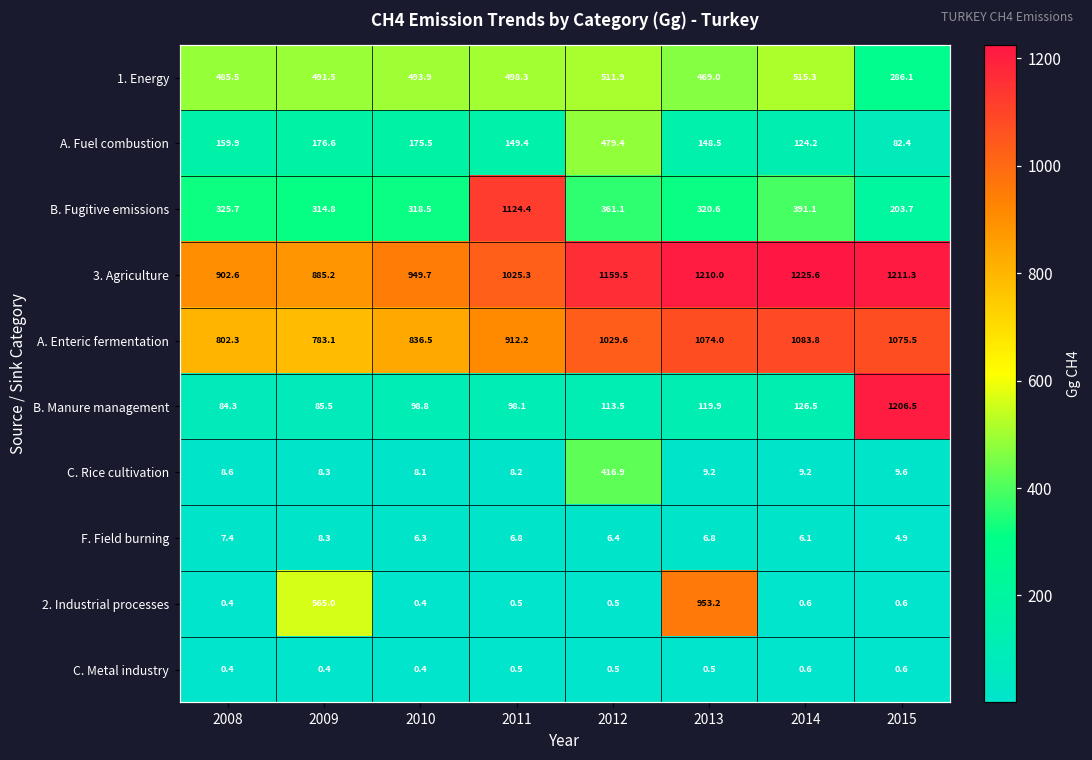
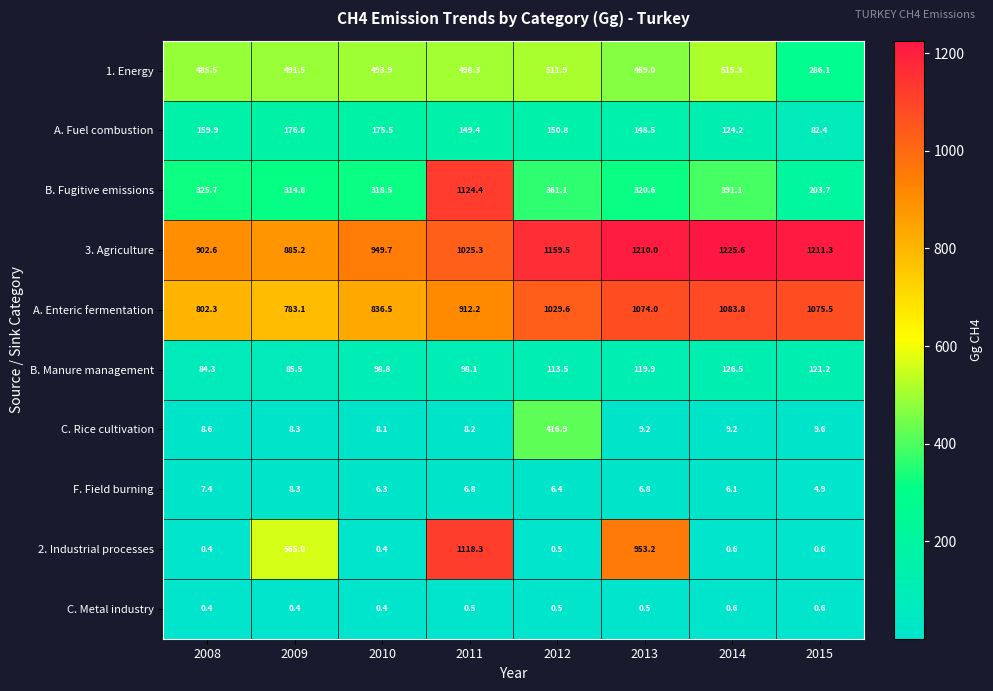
A. Fuel combustion, 2012: 479.4 -> 150.8
B. Manure management, 2015: 1206.5 -> 121.2
2. Industrial processes, 2011: 0.5 -> 1118.3
